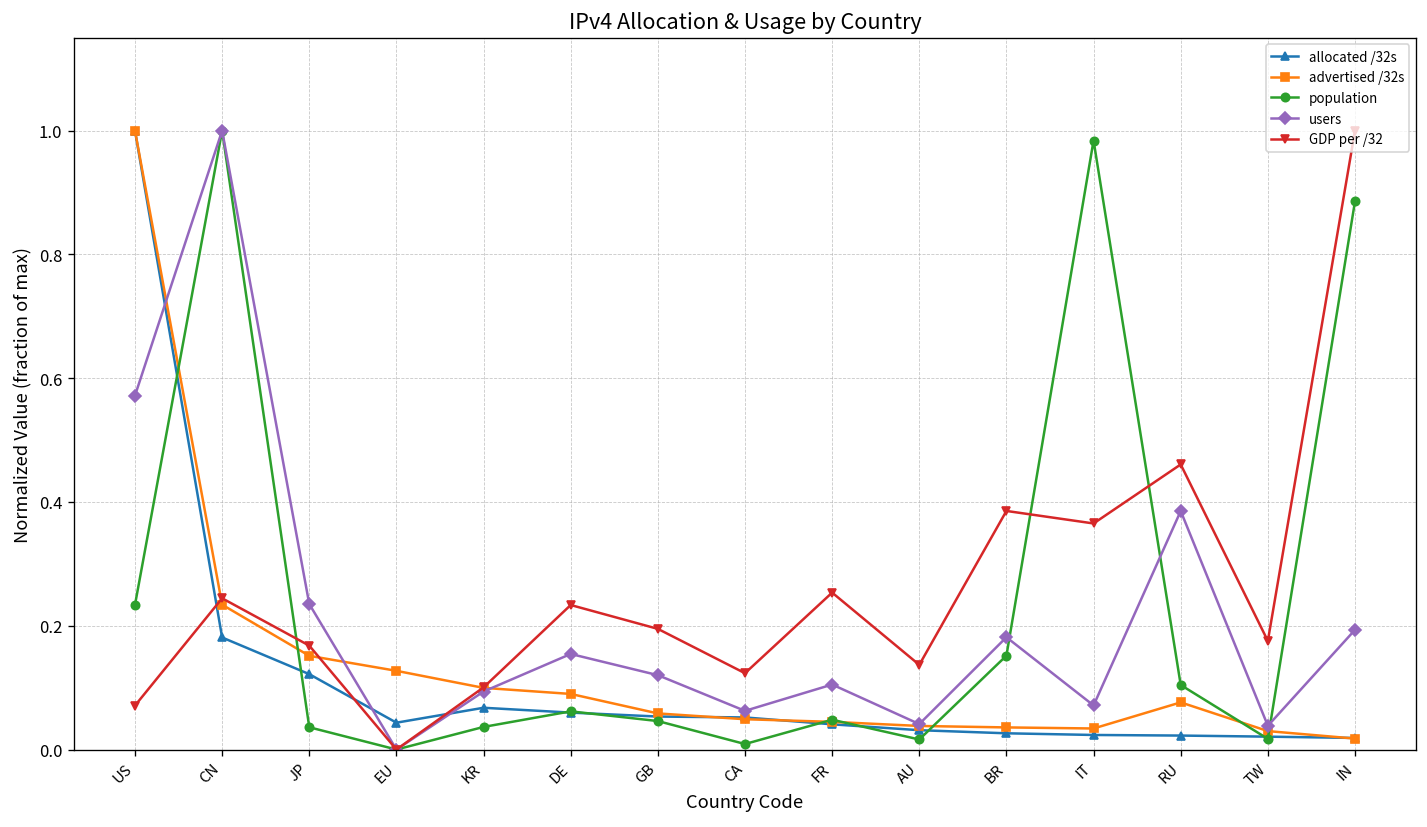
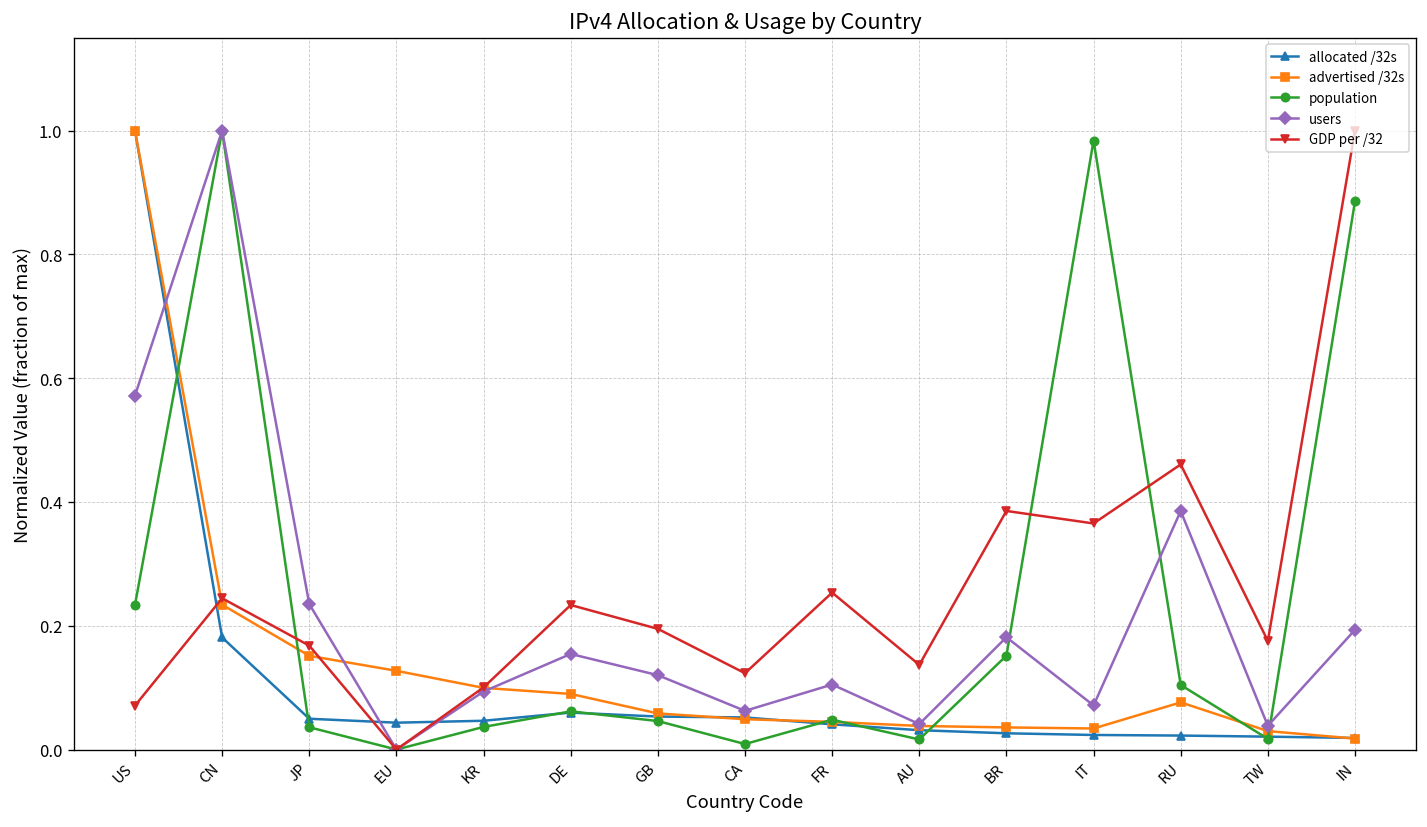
allocated /32s, JP: 0.12 -> 0.05
allocated /32s, KR: 0.07 -> 0.05
